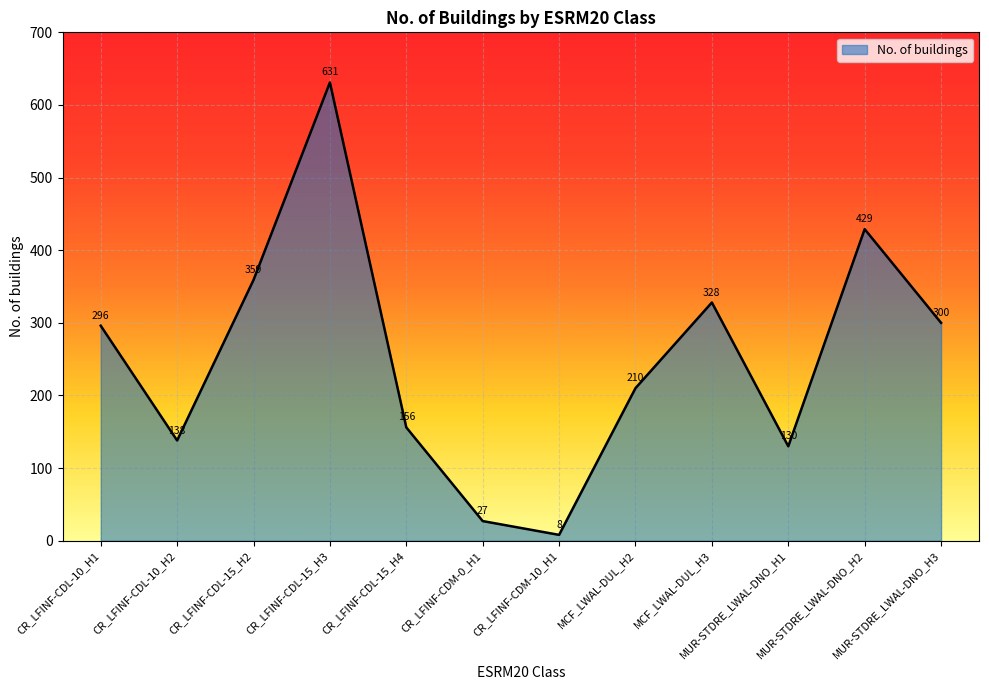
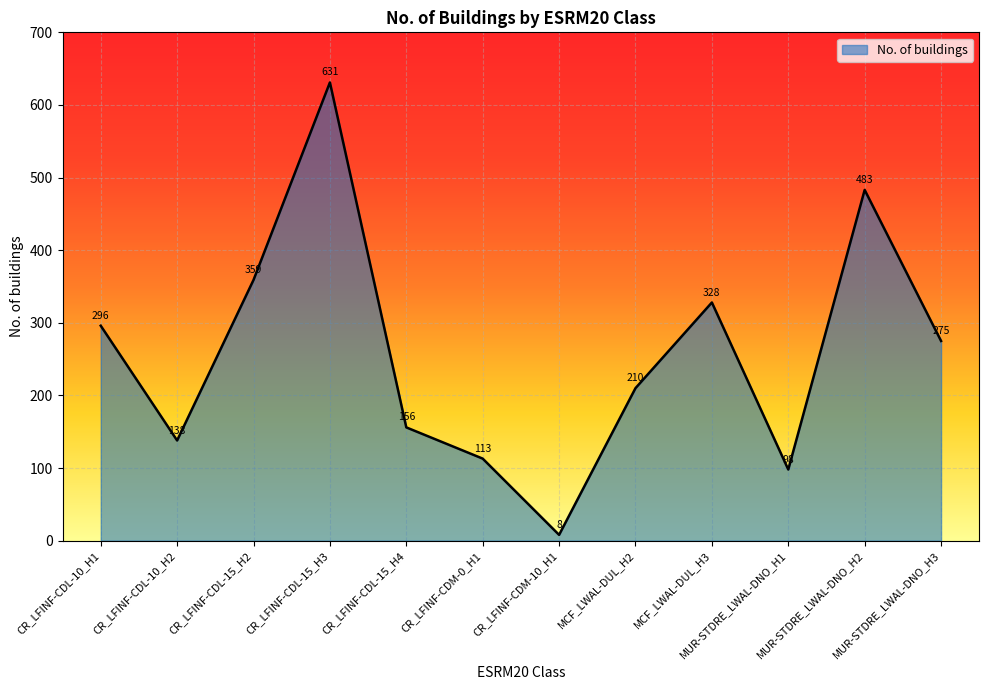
CR_LFINF-CDM-0_H1: 27 -> 113
MUR-STDRE_LWAL-DNO_H1: 130 -> 98
MUR-STDRE_LWAL-DNO_H2: 429 -> 483
MUR-STDRE_LWAL-DNO_H3: 300 -> 275
